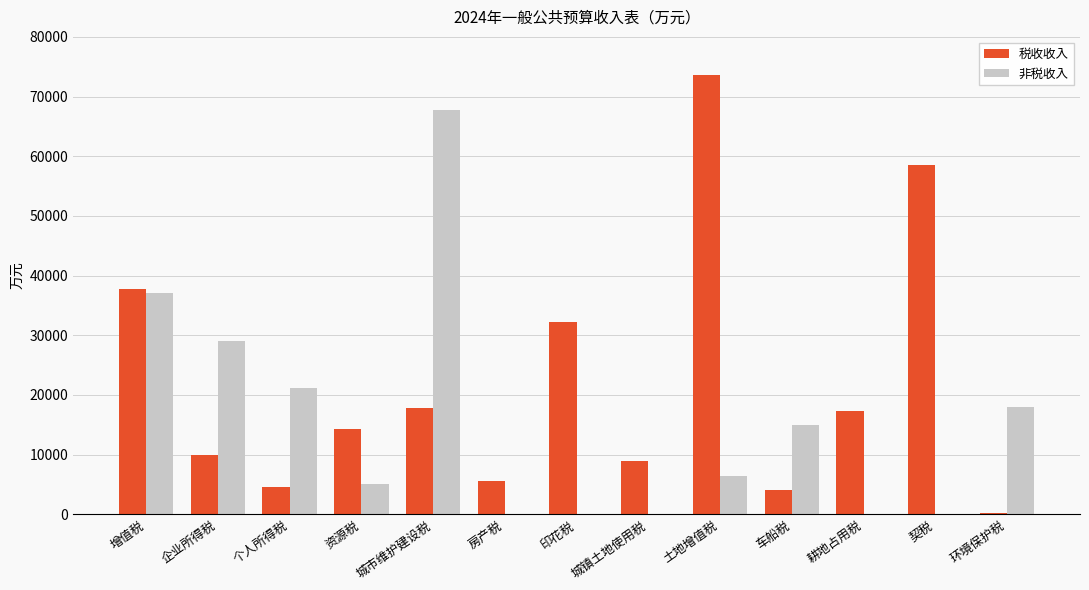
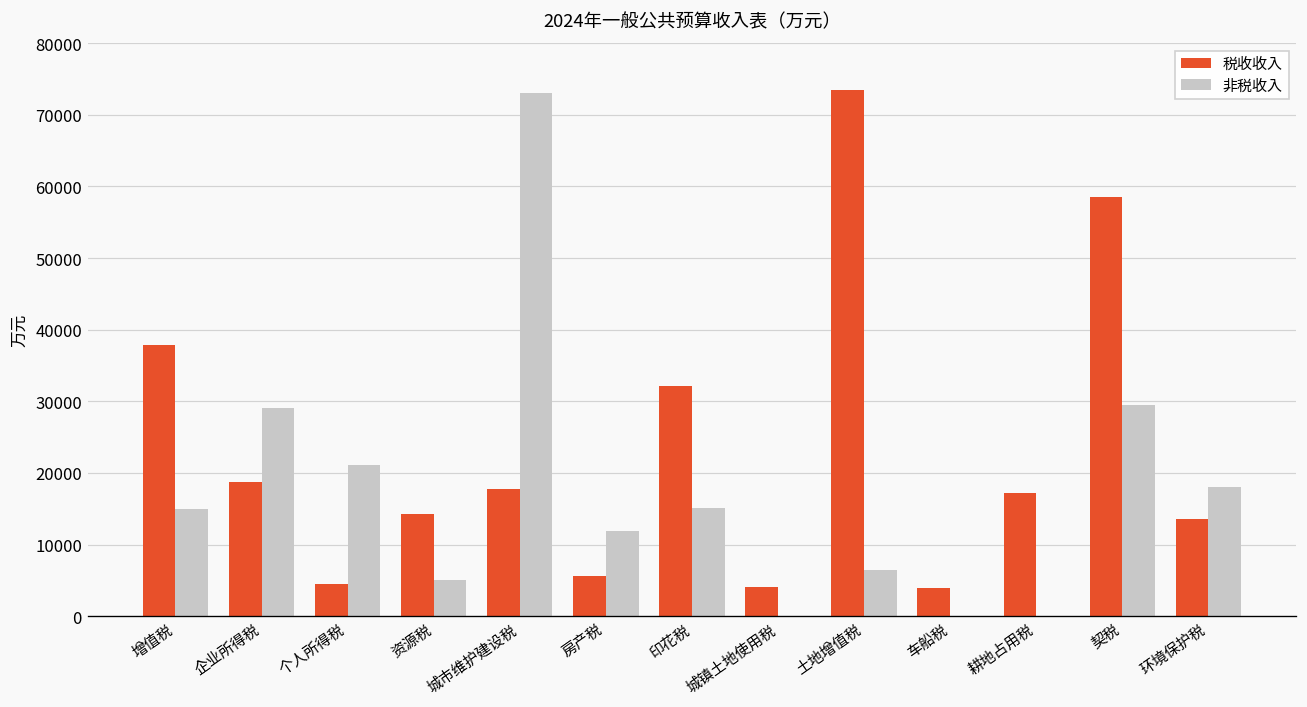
非税收入, 增值税: 37000 -> 15000
税收收入, 企业所得税: 10000 -> 19000
非税收入, 城市维护建设税: 68000 -> 73000
非税收入, 房产税: 0 -> 12000
非税收入, 印花税: 0 -> 15000
税收收入, 城镇土地使用税: 9000 -> 4000
非税收入, 车船税: 15000 -> 0
非税收入, 契税: 0 -> 30000
税收收入, 环境保护税: 0 -> 14000
